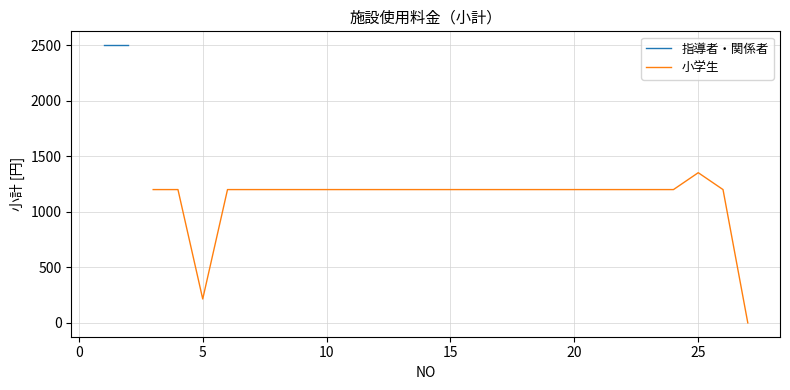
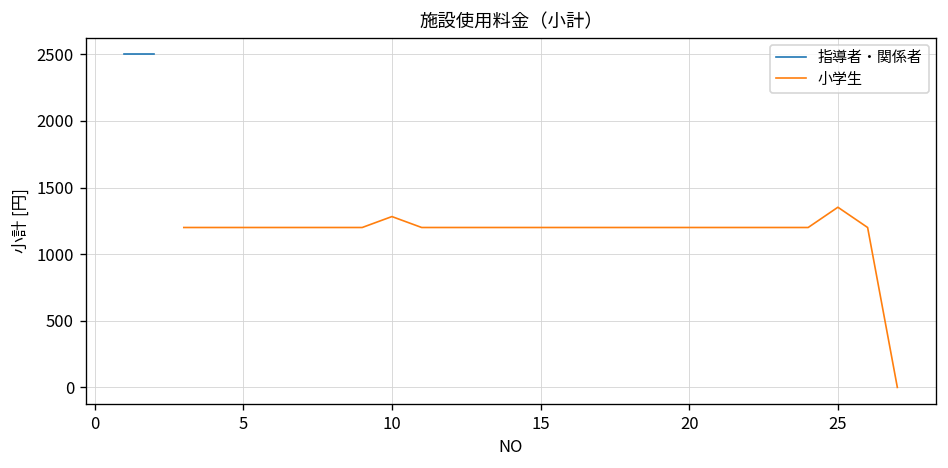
小学生, 5: 220 -> 1200
小学生, 10: 1200 -> 1280
